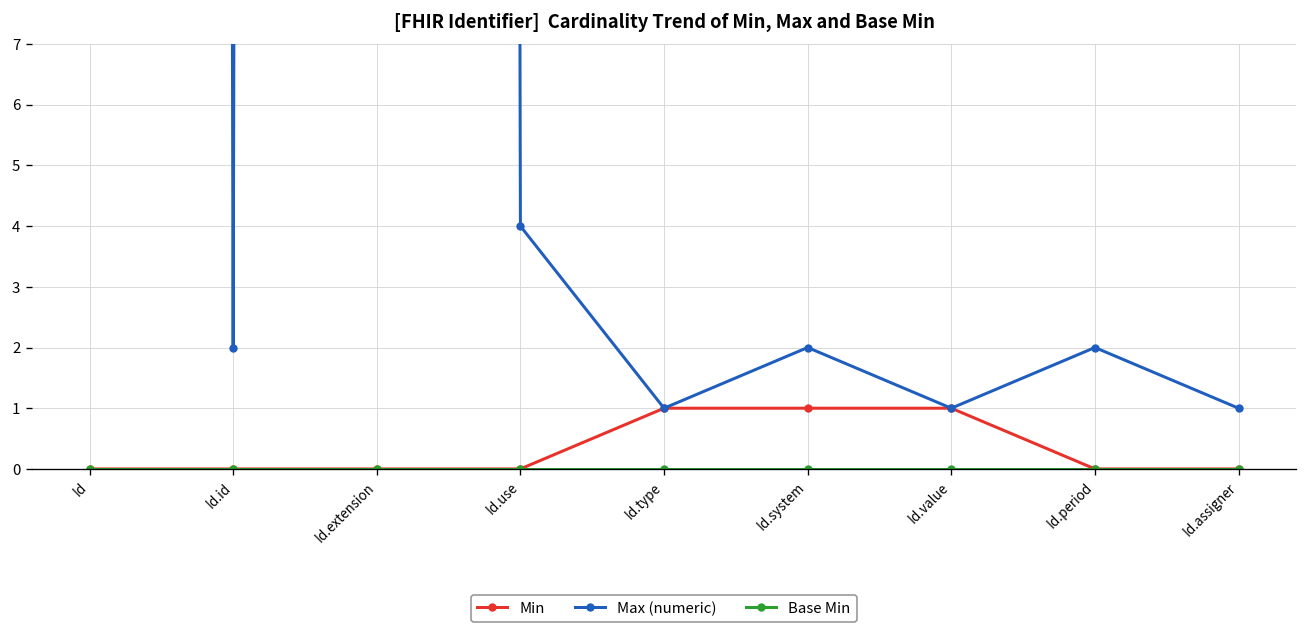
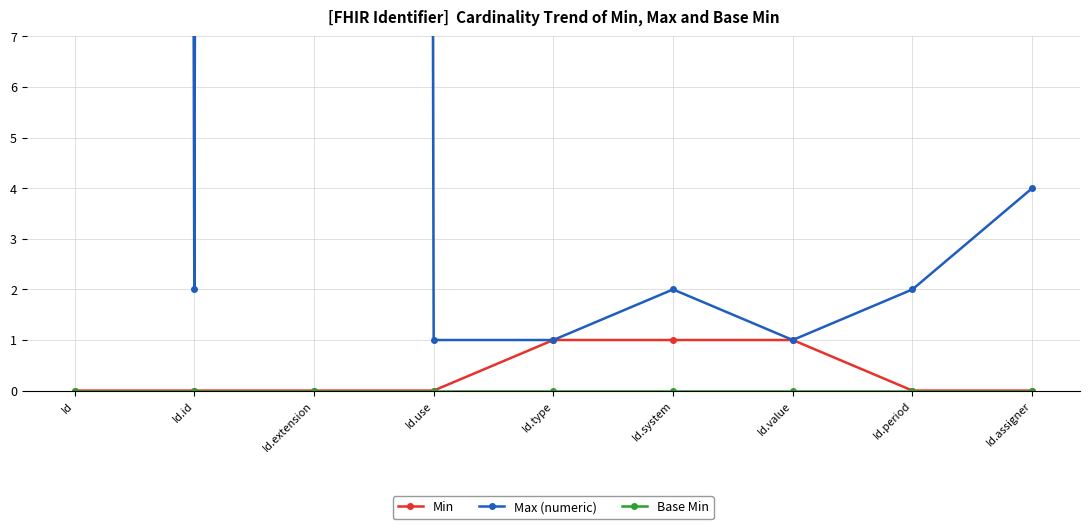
Max (numeric), Id.use: 4 -> 1
Max (numeric), Id.assigner: 1 -> 4
